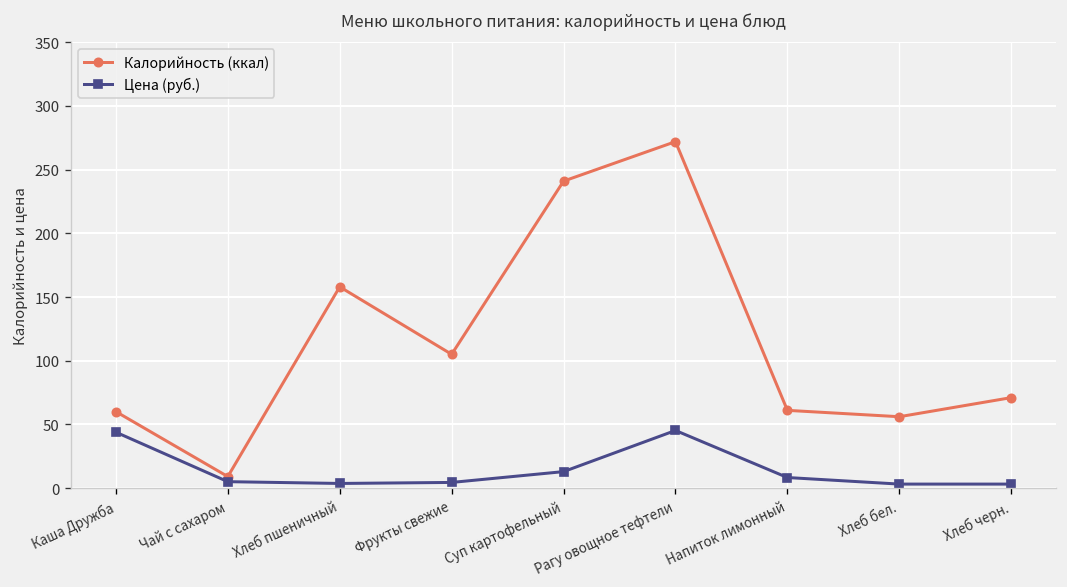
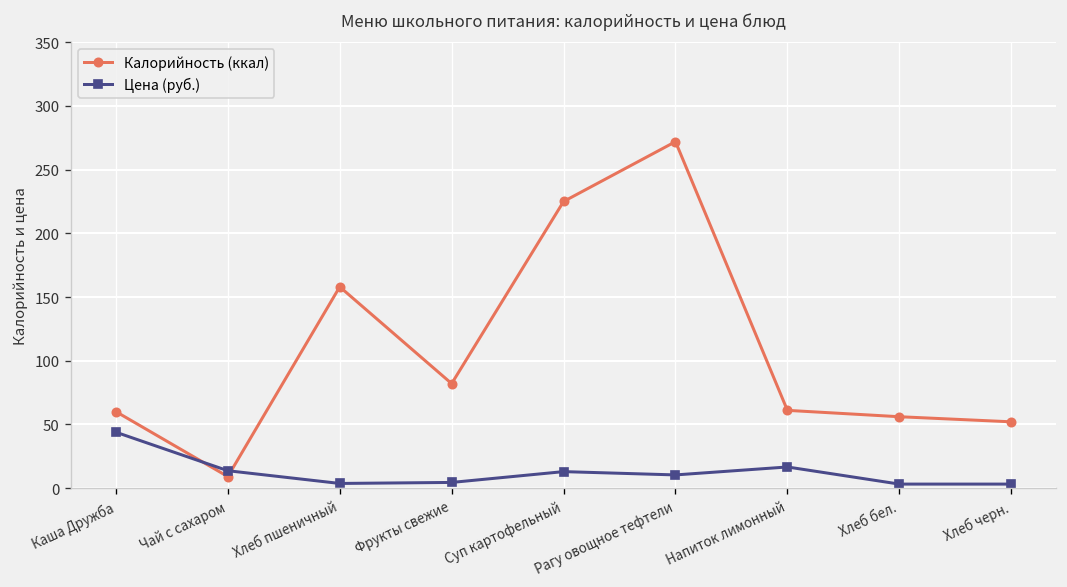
Цена (руб.), Чай с сахаром: 5 -> 14
Калорийность (ккал), Фрукты свежие: 105 -> 82
Калорийность (ккал), Суп картофельный: 241 -> 225
Цена (руб.), Рагу овощное тефтели: 45 -> 10
Цена (руб.), Напиток лимонный: 8 -> 17
Калорийность (ккал), Хлеб черн.: 71 -> 52
